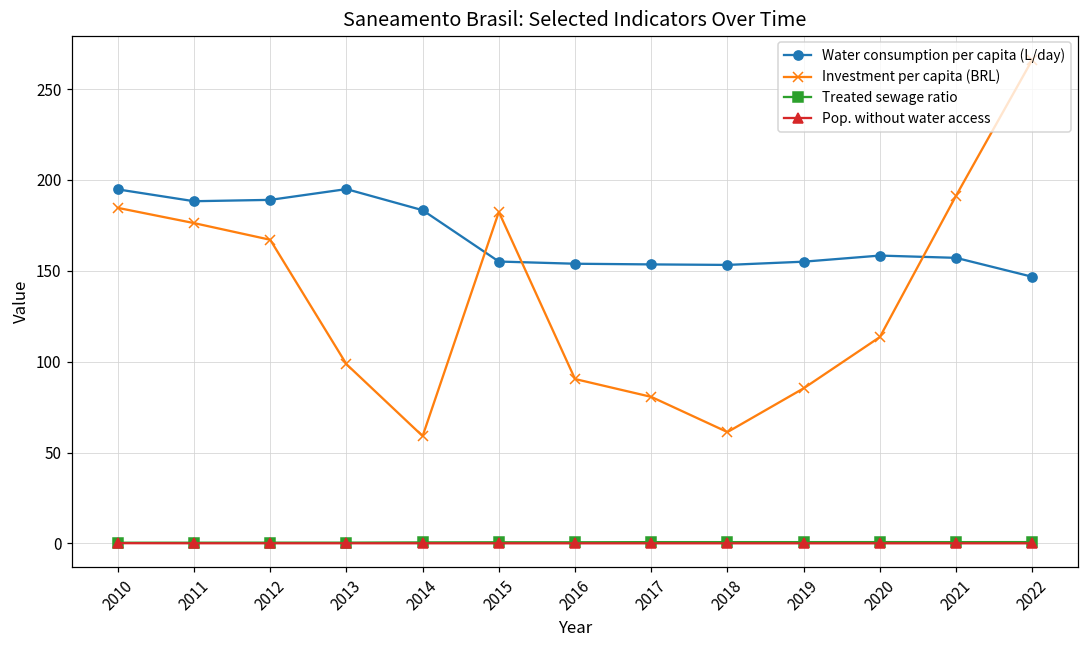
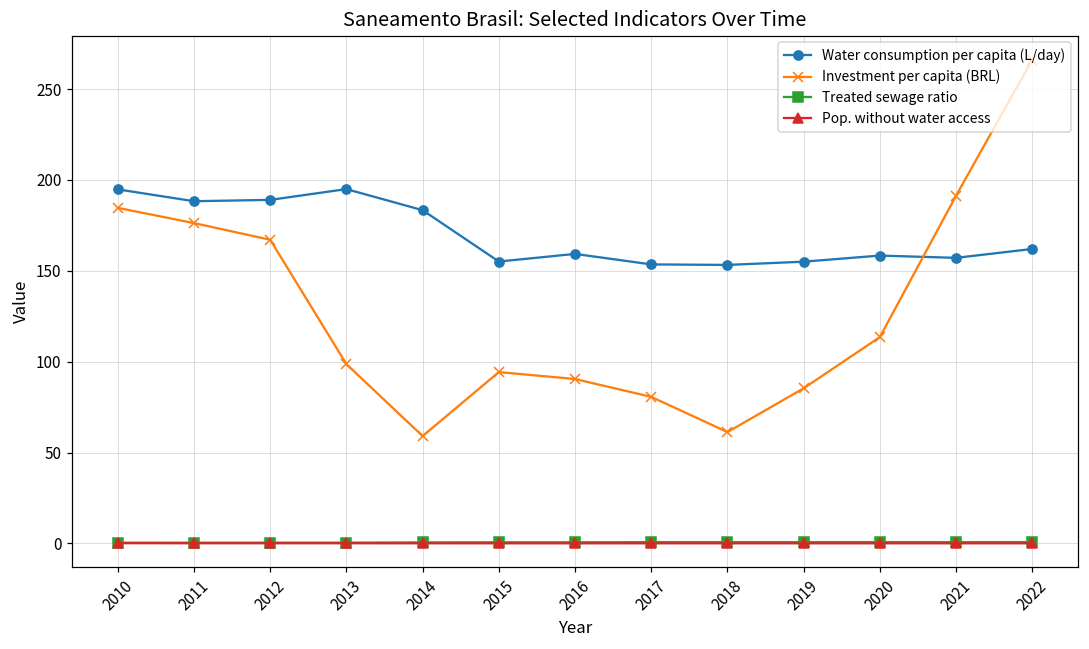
Investment per capita (BRL), 2015: 182 -> 94
Water consumption per capita (L/day), 2016: 154 -> 159
Water consumption per capita (L/day), 2022: 147 -> 162
